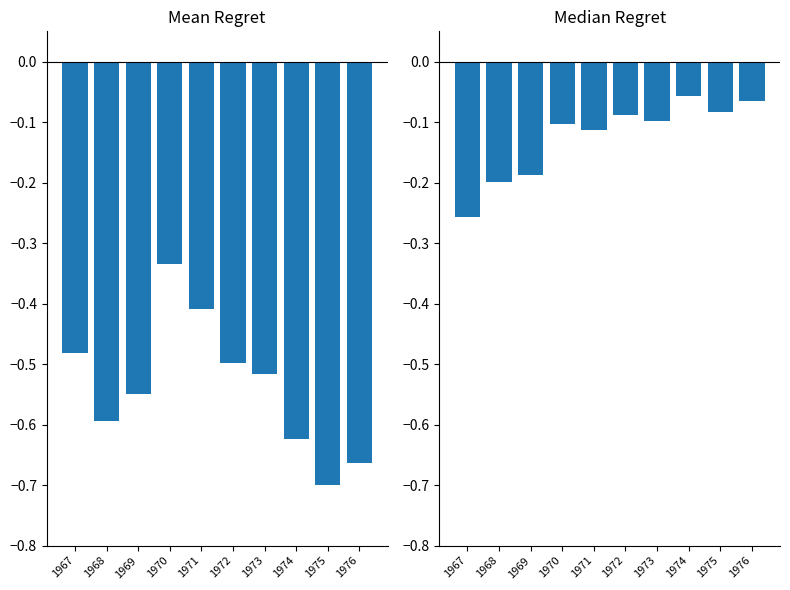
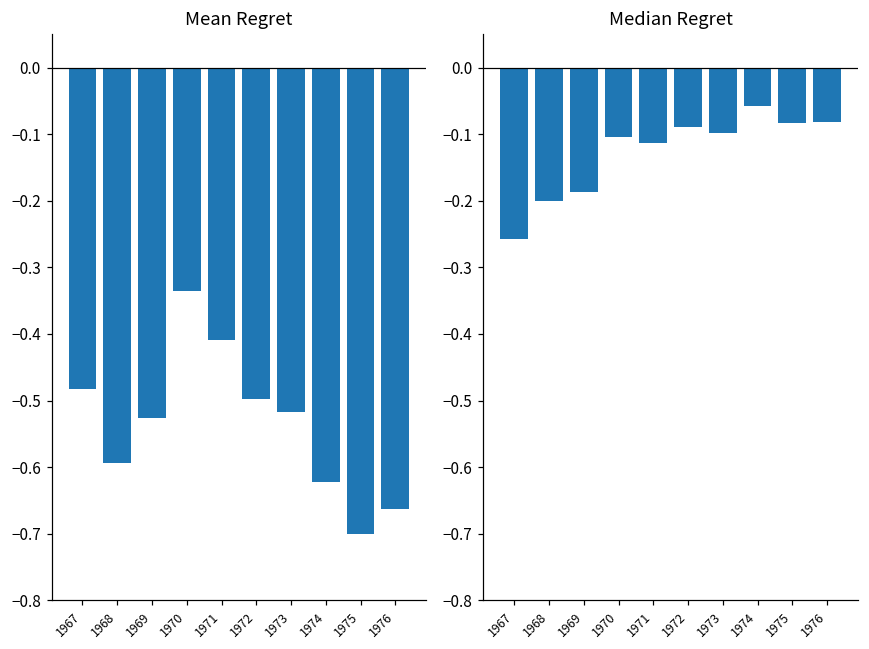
Mean Regret, 1969: -0.55 -> -0.53
Median Regret, 1976: -0.07 -> -0.08
